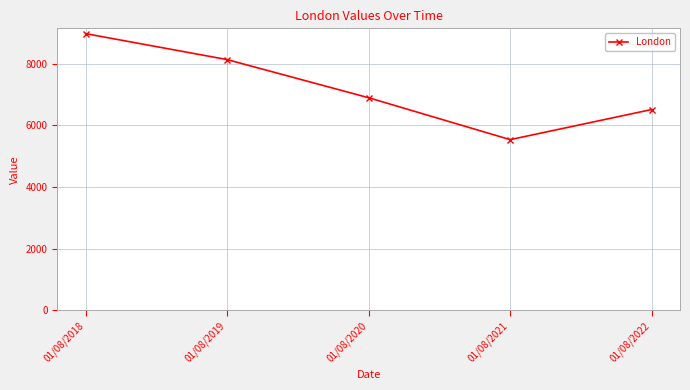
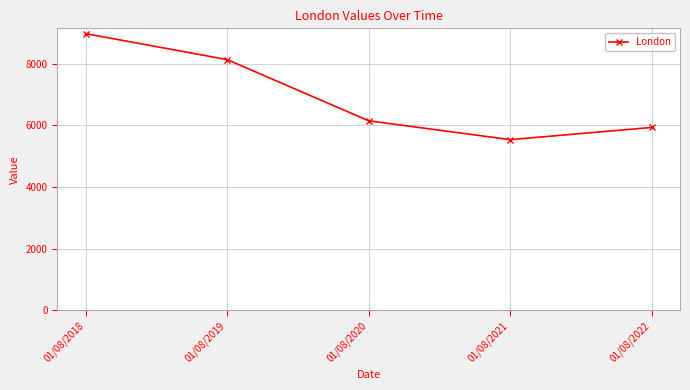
01/08/2020: 6900 -> 6100
01/08/2022: 6500 -> 5900
